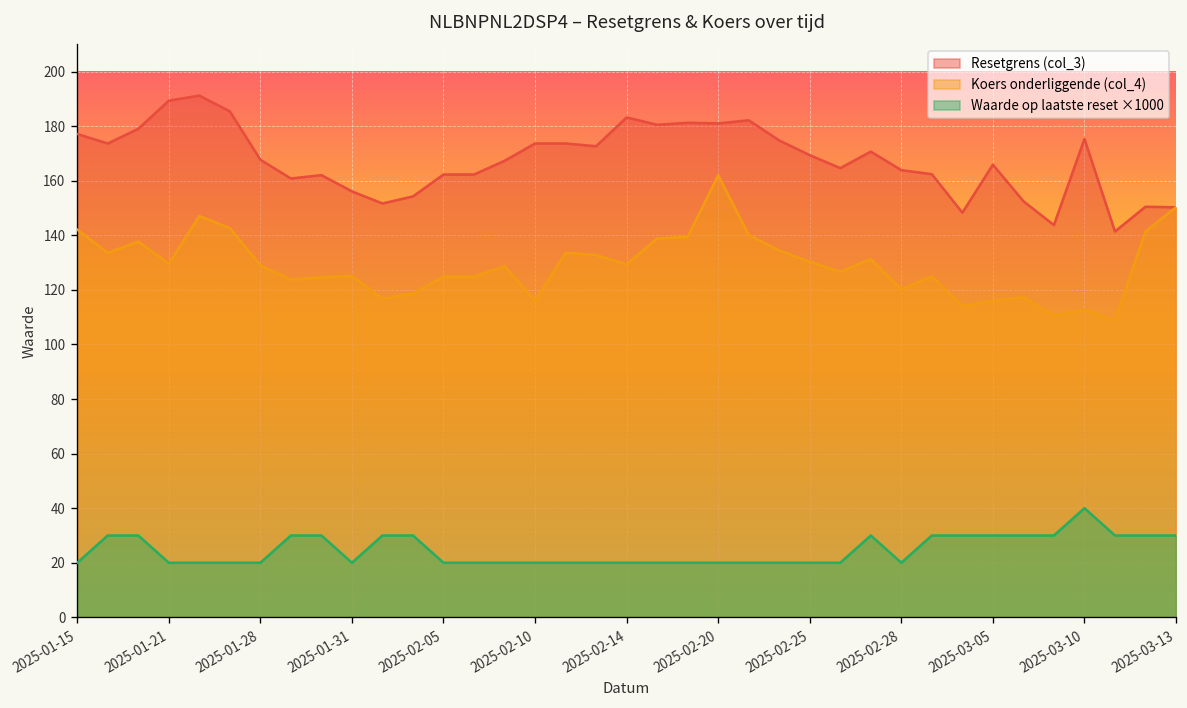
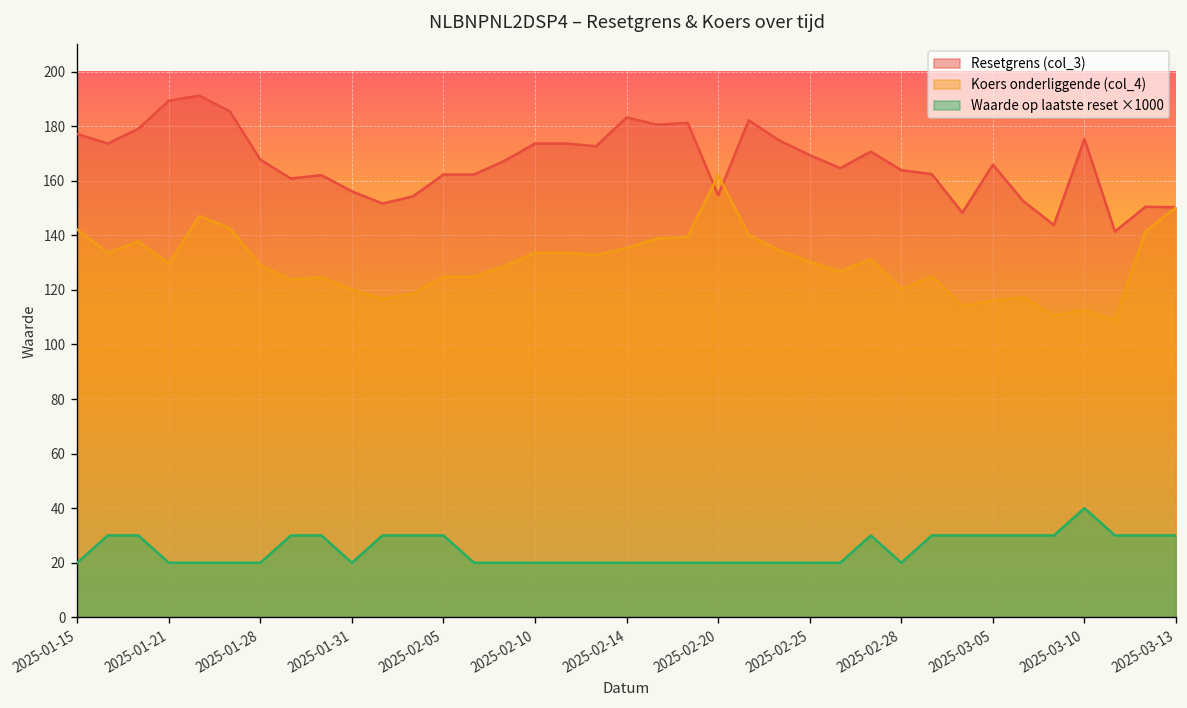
Koers onderliggende (col_4), 2025-01-31: 125 -> 120
Waarde op laatste reset ×1000, 2025-02-05: 20 -> 30
Koers onderliggende (col_4), 2025-02-10: 116 -> 134
Koers onderliggende (col_4), 2025-02-14: 129 -> 135
Resetgrens (col_3), 2025-02-20: 181 -> 155
